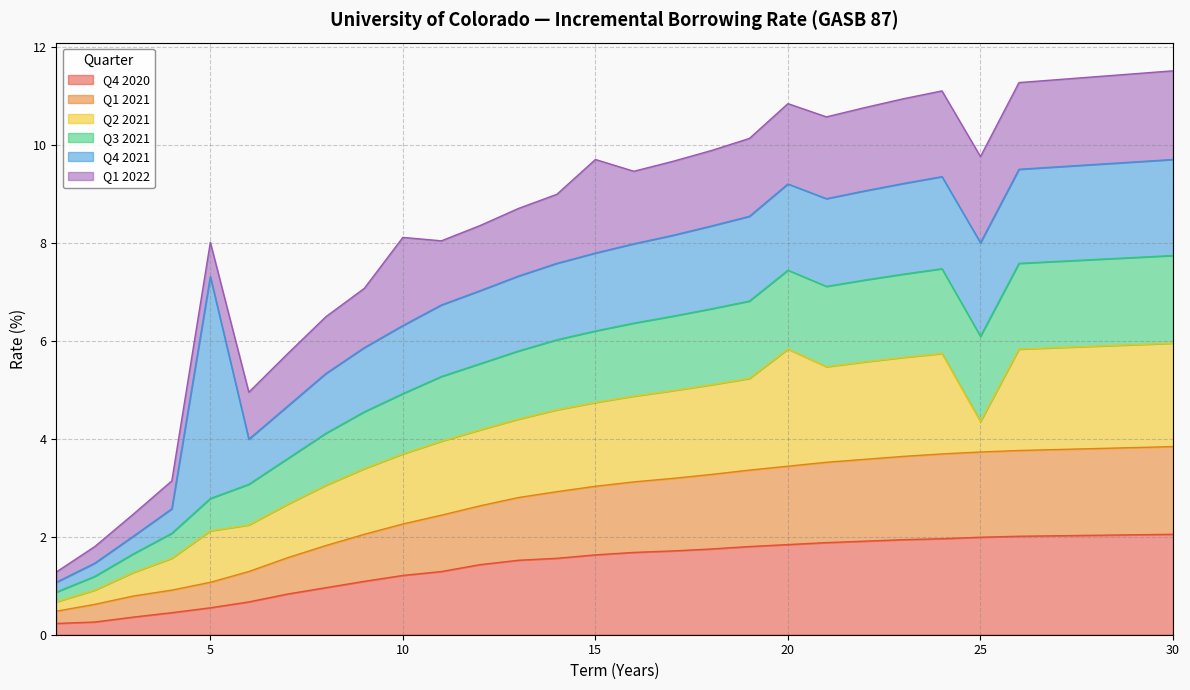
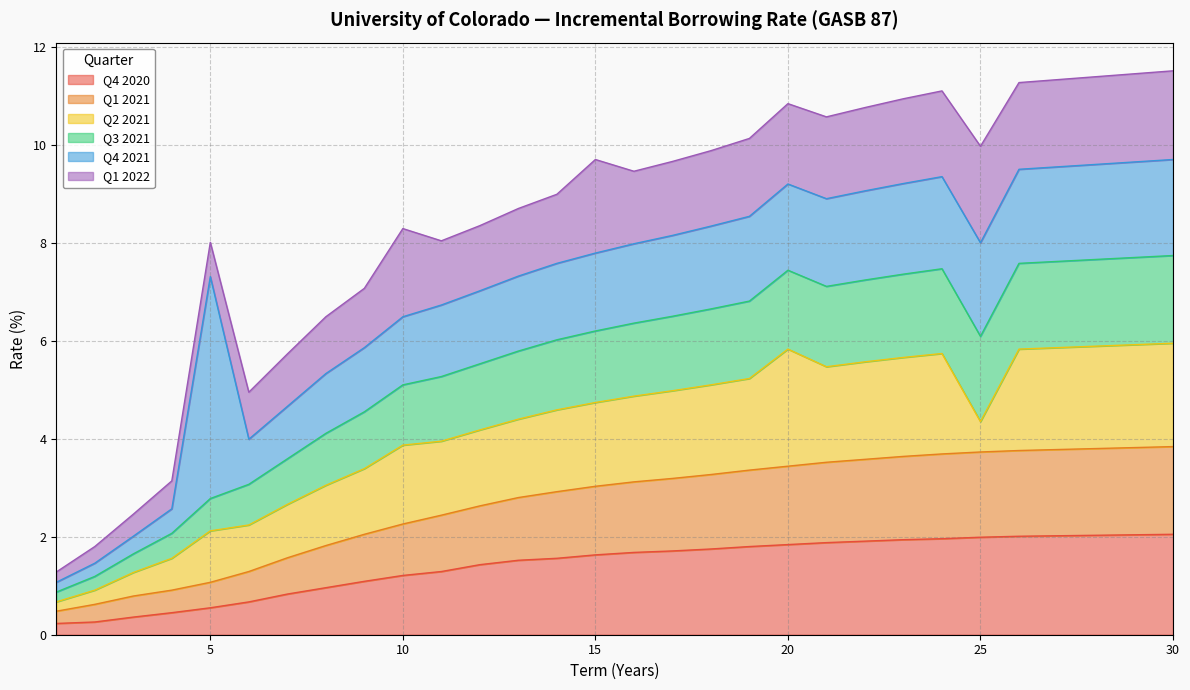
Q2 2021, 10: 1.4 -> 1.6
Q1 2022, 25: 1.8 -> 2.0
